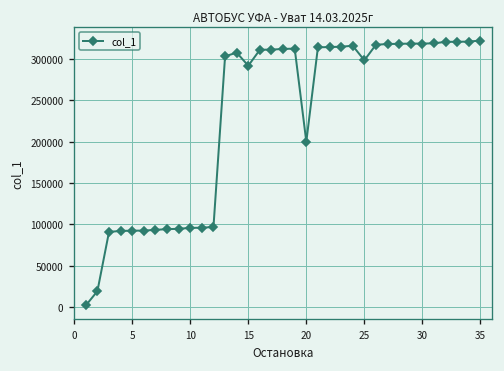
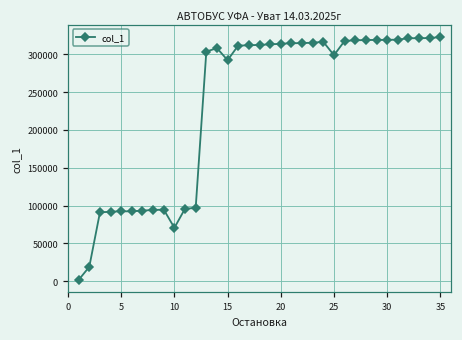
10: 100000 -> 70000
20: 200000 -> 310000
